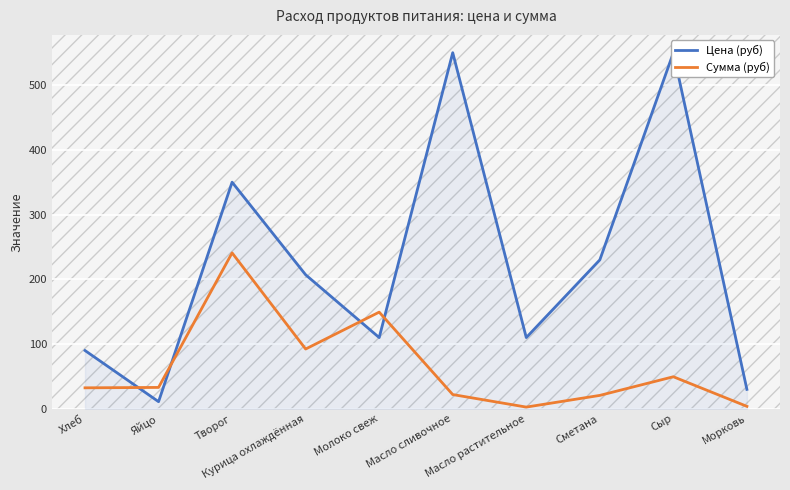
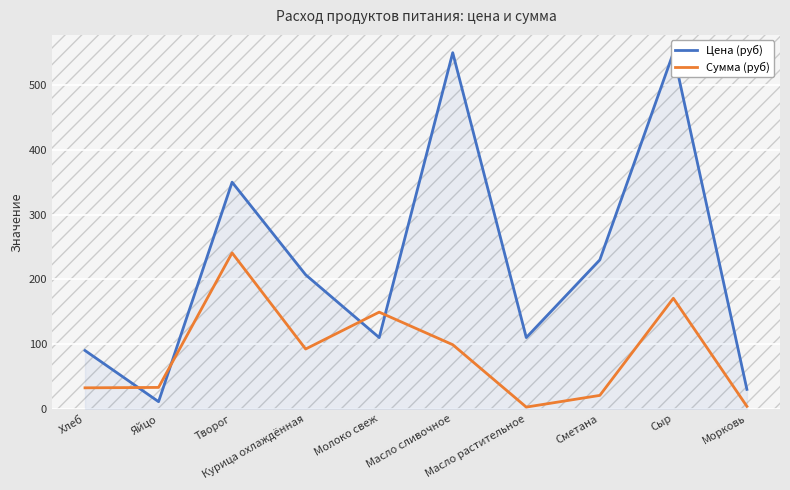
Сумма (руб), Масло сливочное: 20 -> 100
Сумма (руб), Сыр: 50 -> 170
